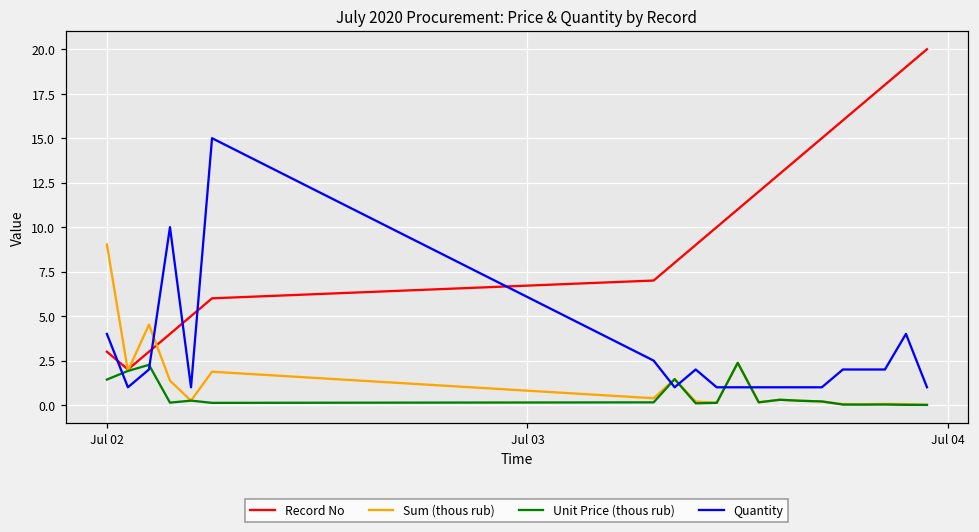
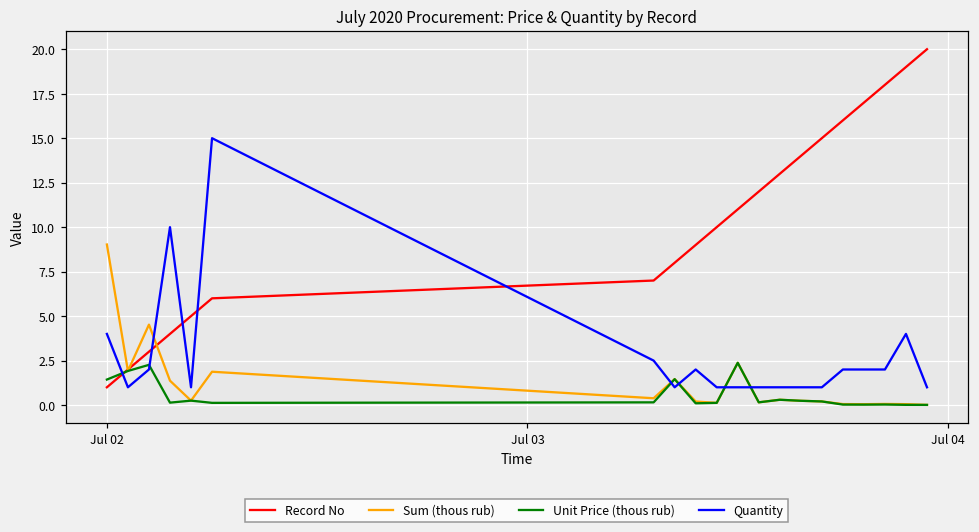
Record No, Jul 02: 3 -> 1
